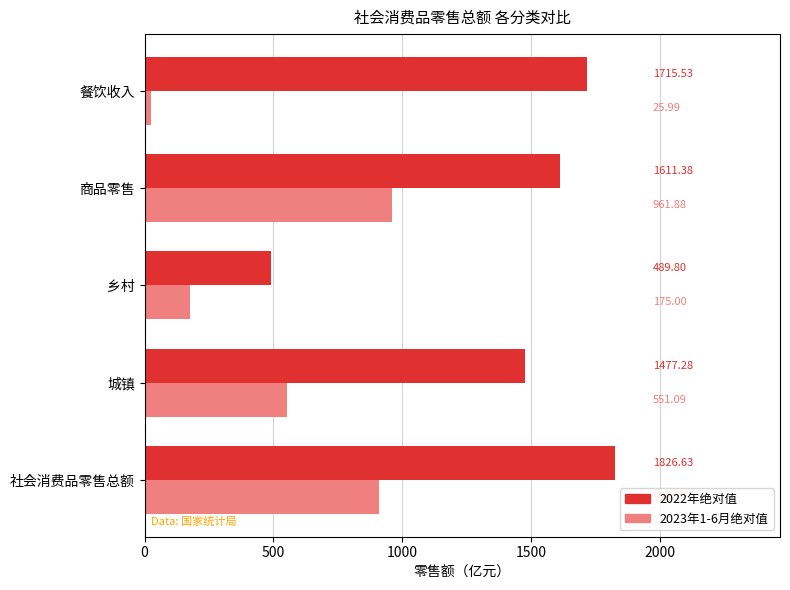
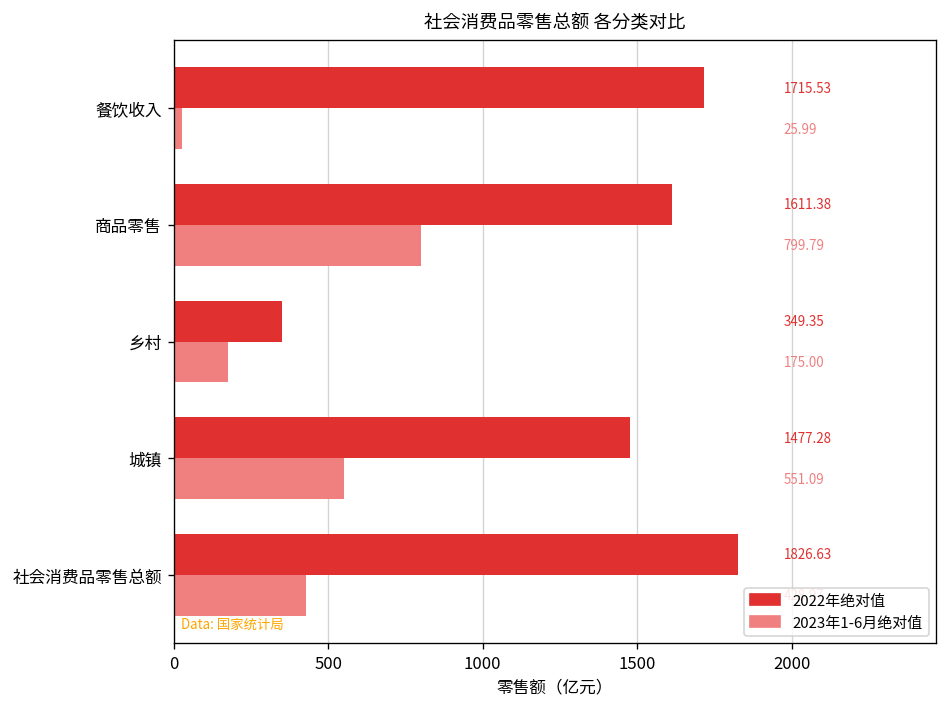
2023年1-6月绝对值, 商品零售: 961.88 -> 799.79
2022年绝对值, 乡村: 489.80 -> 349.35
2023年1-6月绝对值, 社会消费品零售总额: 910 -> 430
